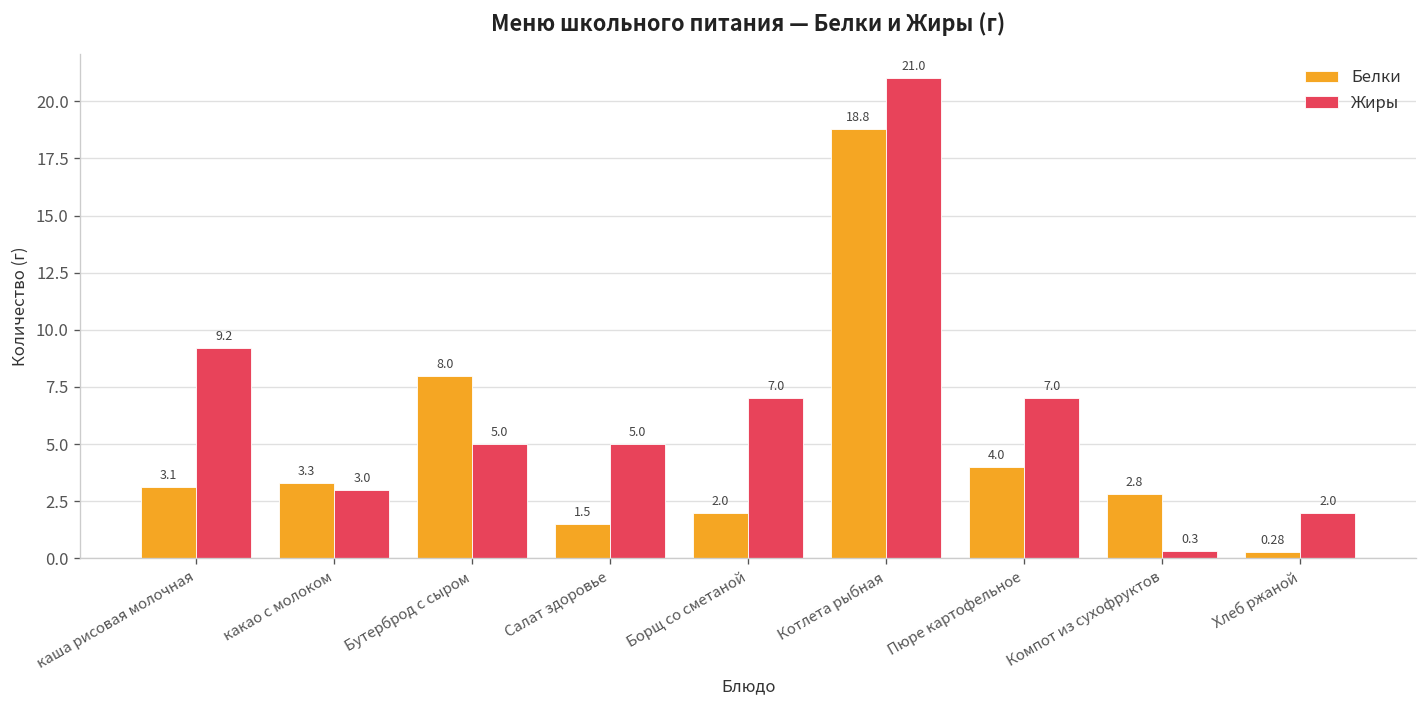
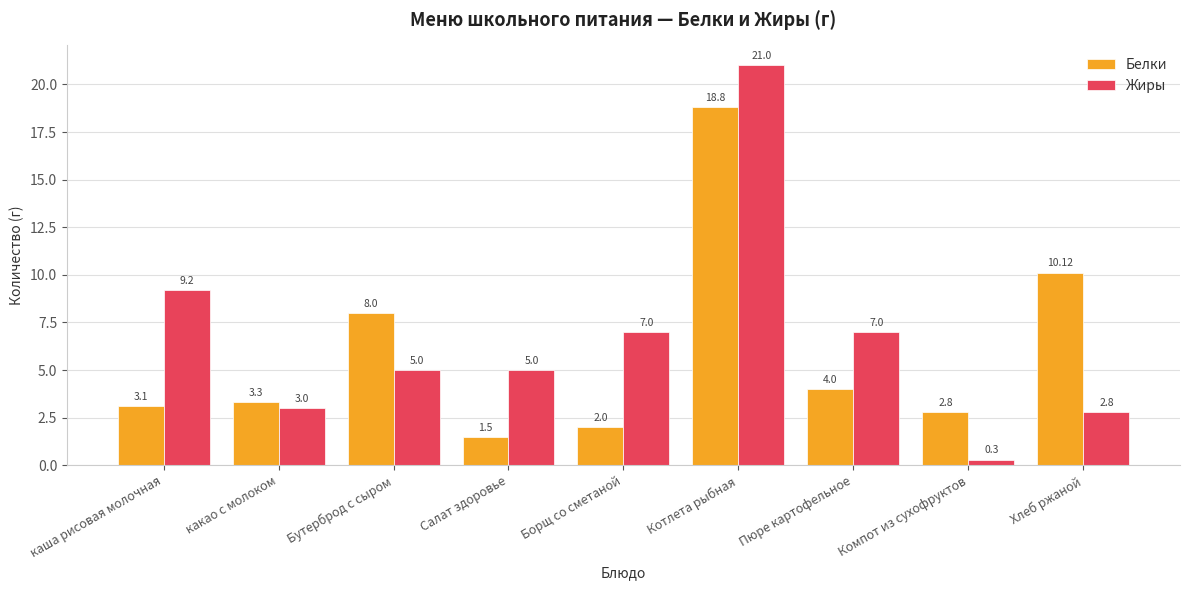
Белки, Хлеб ржаной: 0.28 -> 10.12
Жиры, Хлеб ржаной: 2.0 -> 2.8
